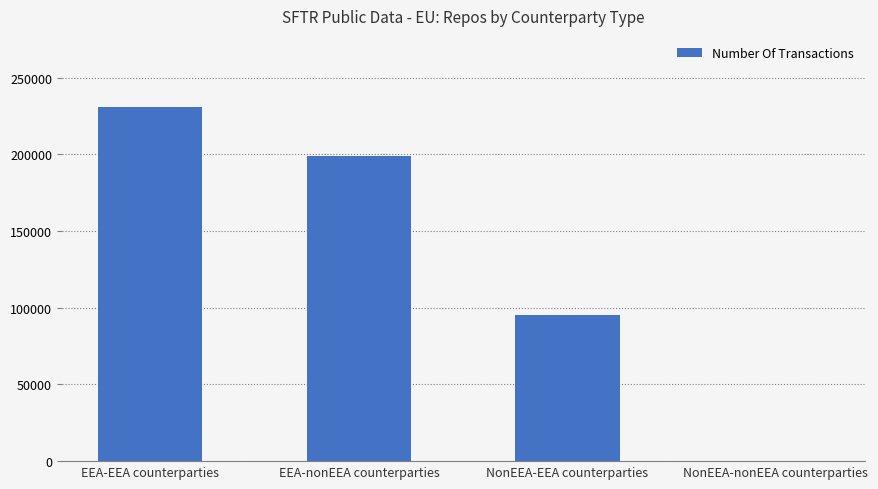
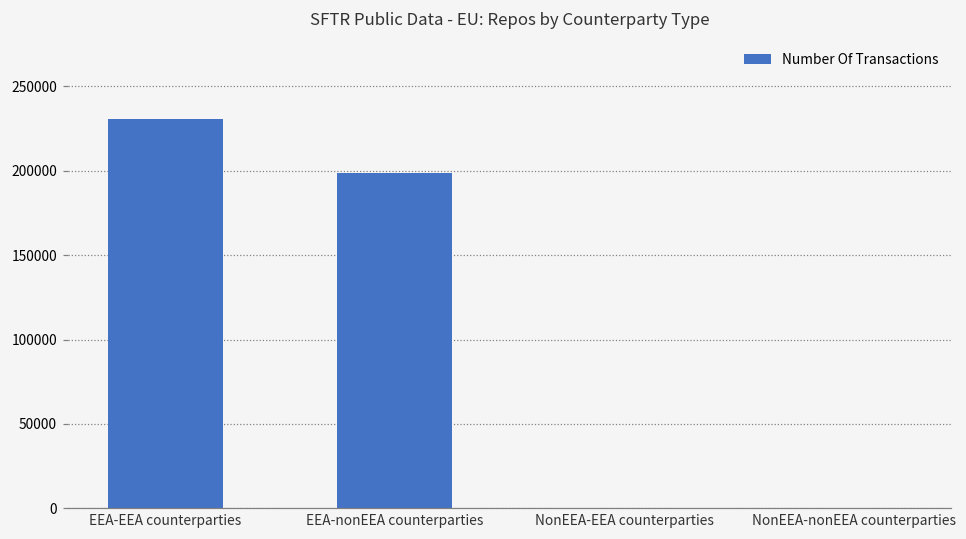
NonEEA-EEA counterparties: 95000 -> 0
